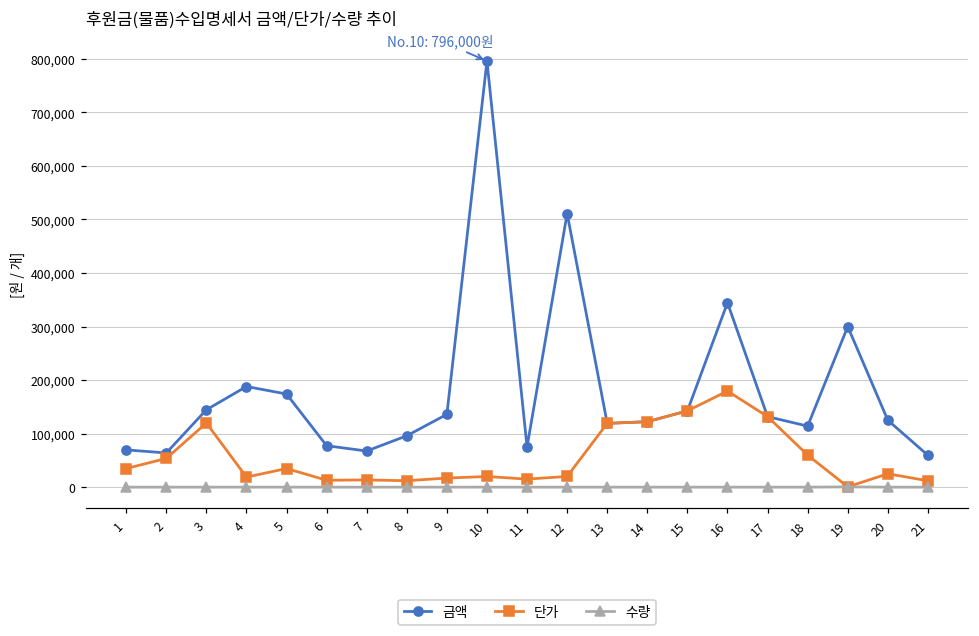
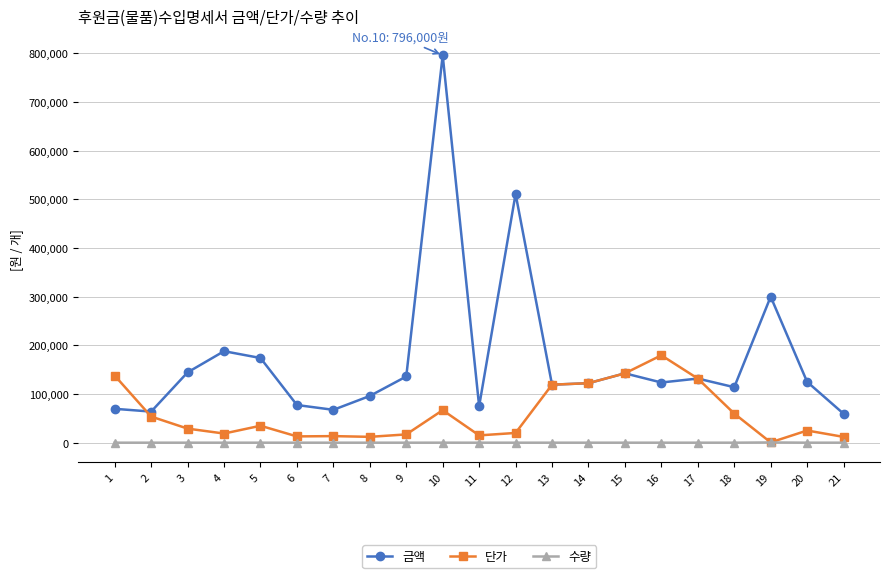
단가, 1: 30,000 -> 140,000
단가, 3: 120,000 -> 30,000
단가, 10: 20,000 -> 70,000
금액, 16: 340,000 -> 120,000
